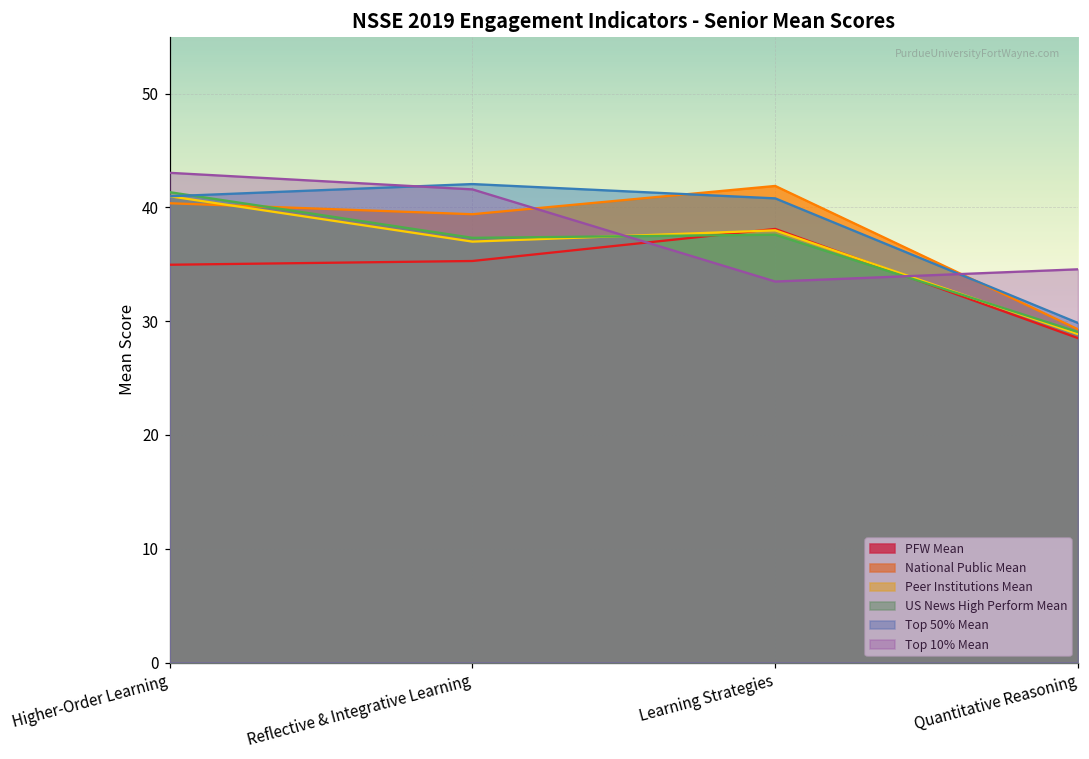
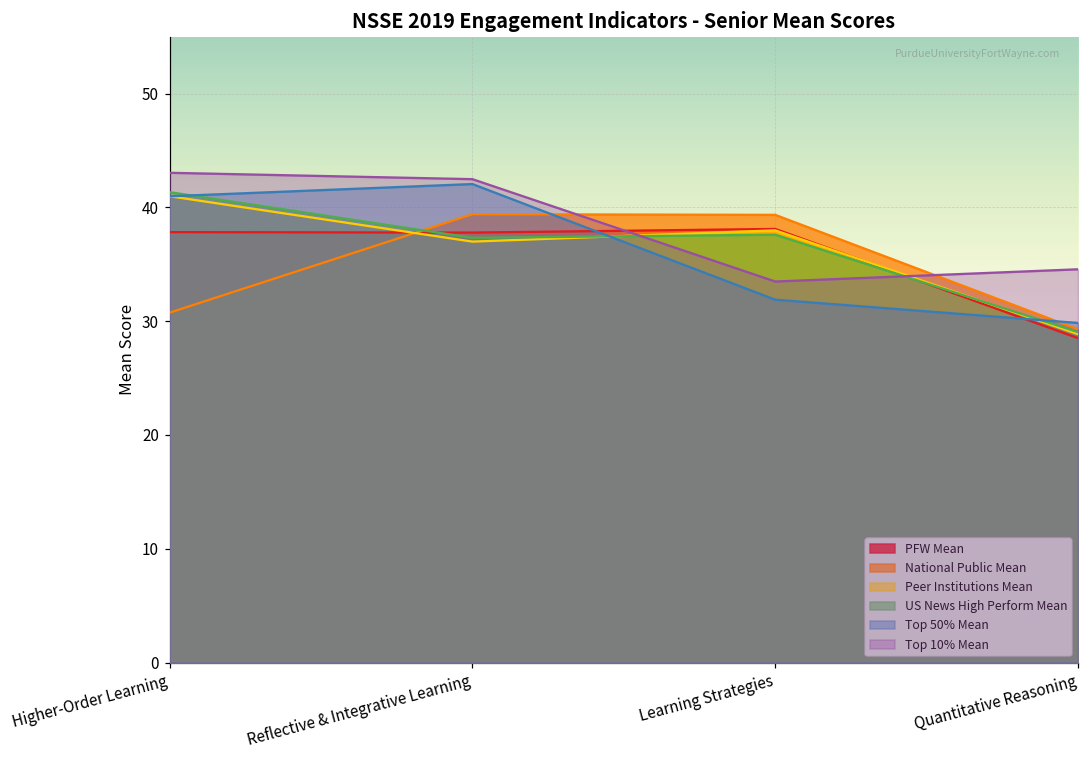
PFW Mean, Higher-Order Learning: 35.0 -> 37.8
National Public Mean, Higher-Order Learning: 40.4 -> 30.7
PFW Mean, Reflective & Integrative Learning: 35.3 -> 37.8
Top 10% Mean, Reflective & Integrative Learning: 41.6 -> 42.5
National Public Mean, Learning Strategies: 41.9 -> 39.3
Top 50% Mean, Learning Strategies: 40.8 -> 31.9
